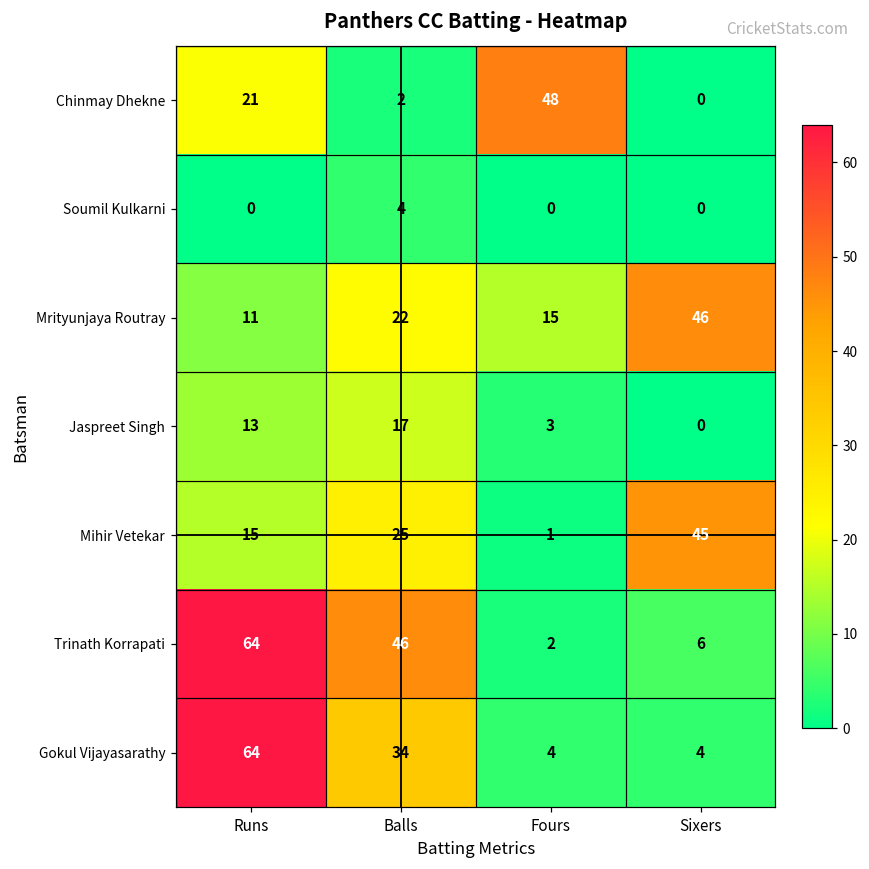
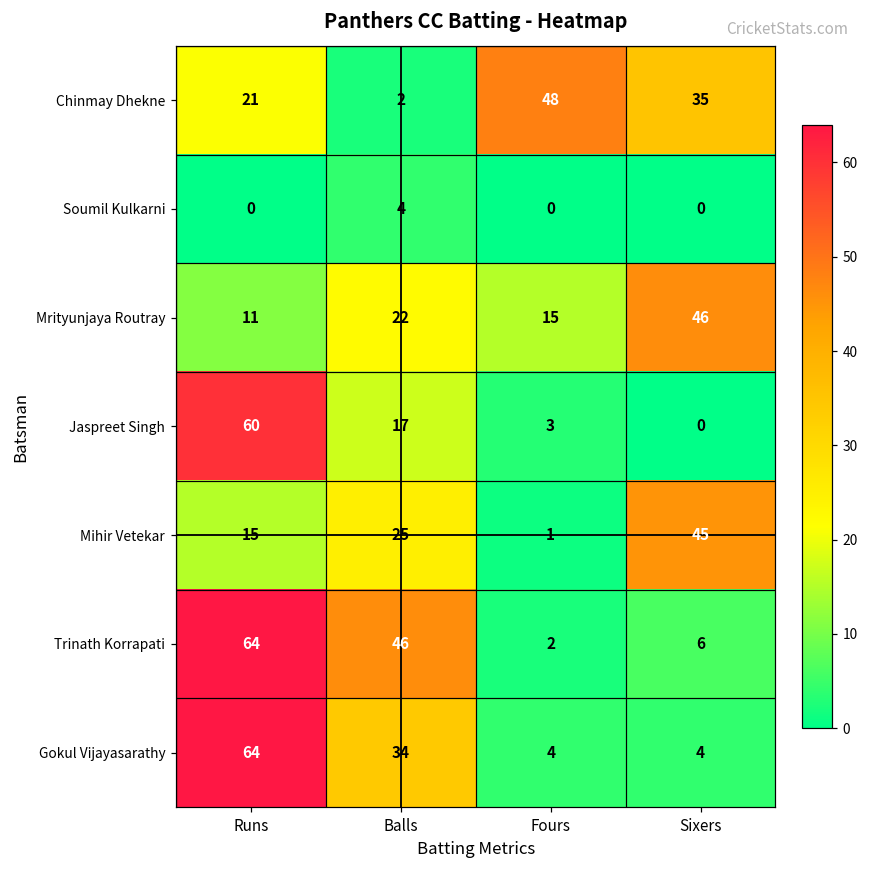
Chinmay Dhekne, Sixers: 0 -> 35
Jaspreet Singh, Runs: 13 -> 60
